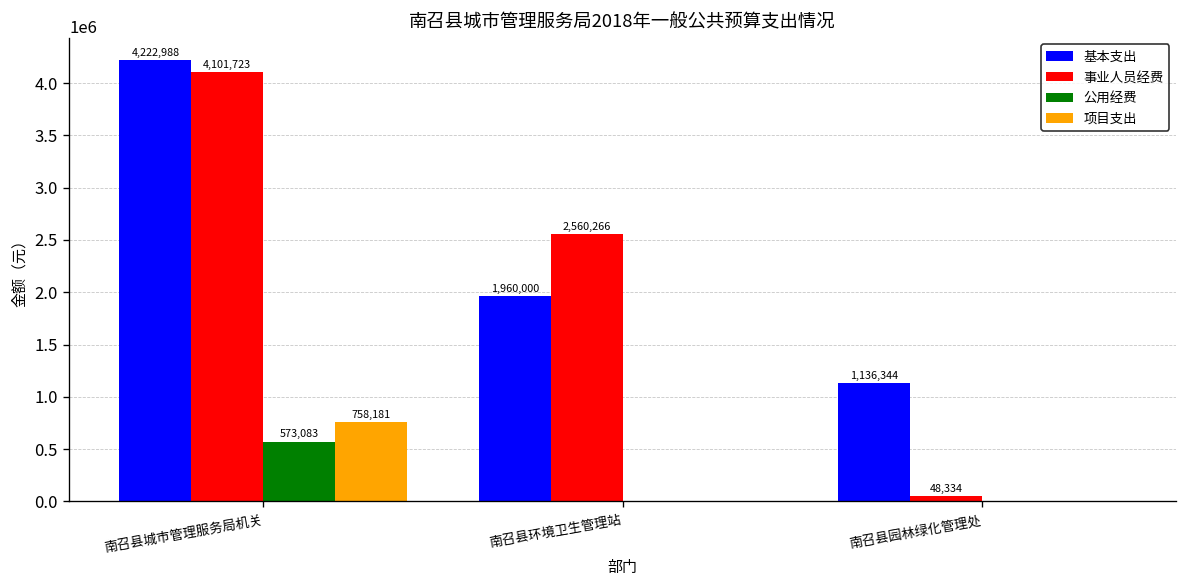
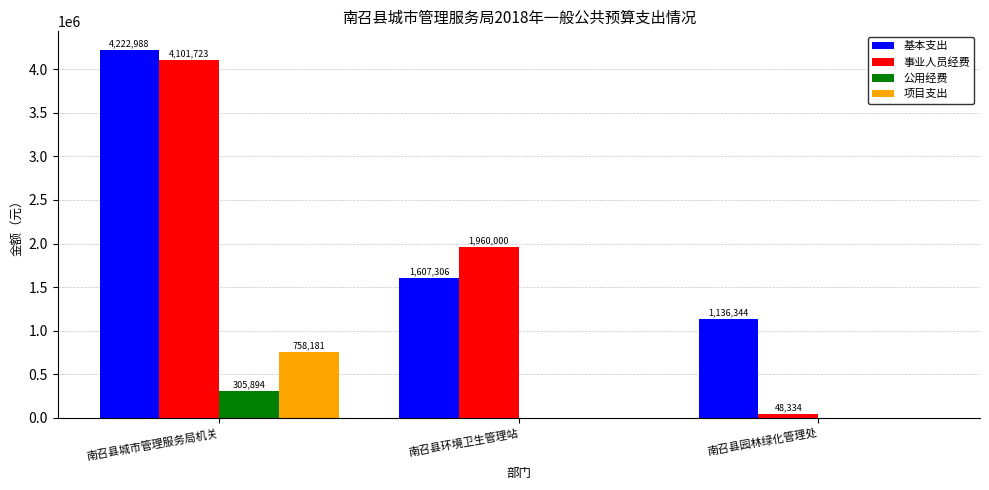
公用经费, 南召县城市管理服务局机关: 573,083 -> 305,894
基本支出, 南召县环境卫生管理站: 1,960,000 -> 1,607,306
事业人员经费, 南召县环境卫生管理站: 2,560,266 -> 1,960,000
